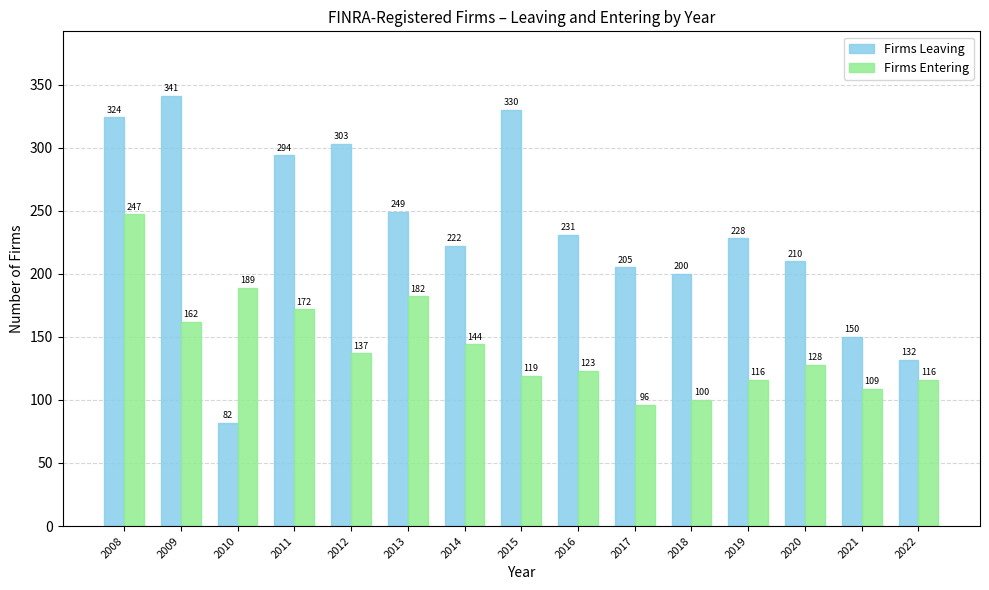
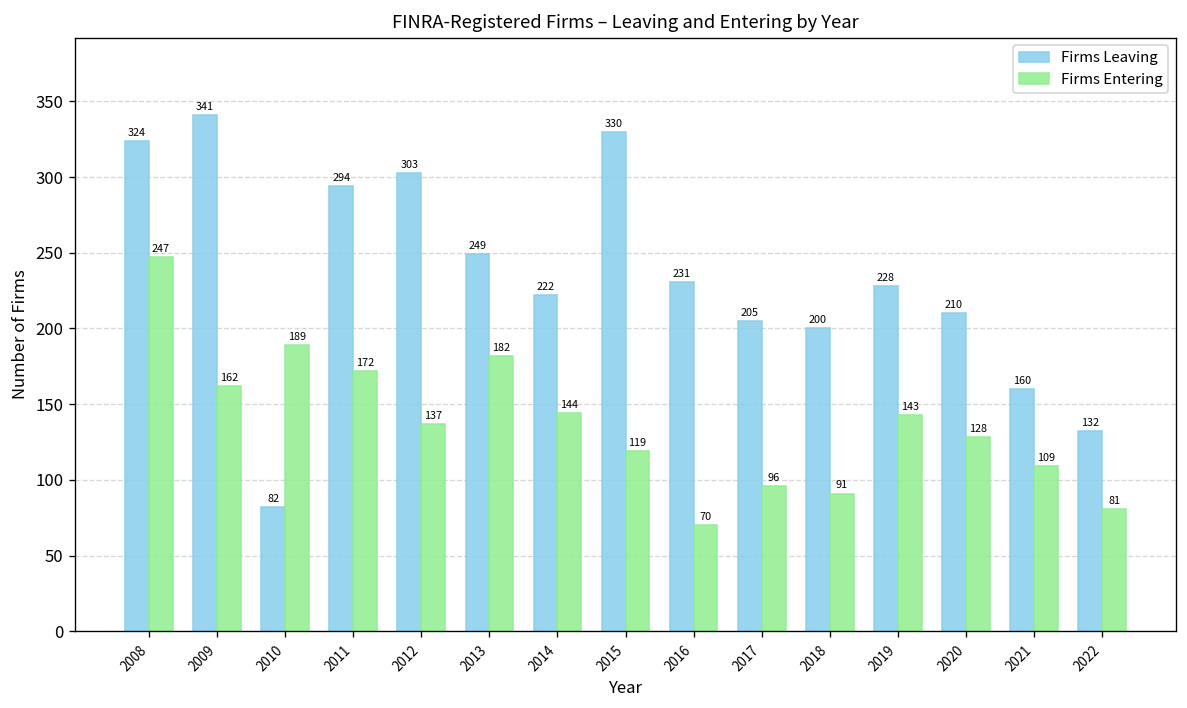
Firms Entering, 2016: 123 -> 70
Firms Entering, 2018: 100 -> 91
Firms Entering, 2019: 116 -> 143
Firms Leaving, 2021: 150 -> 160
Firms Entering, 2022: 116 -> 81
